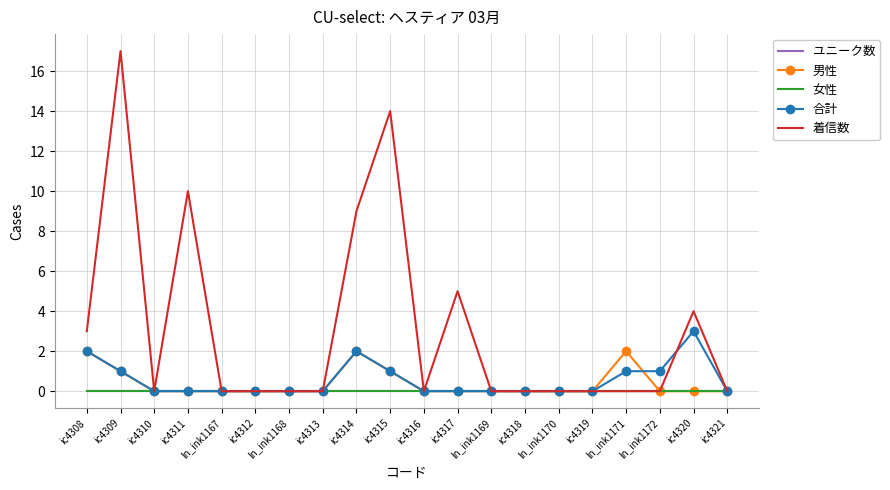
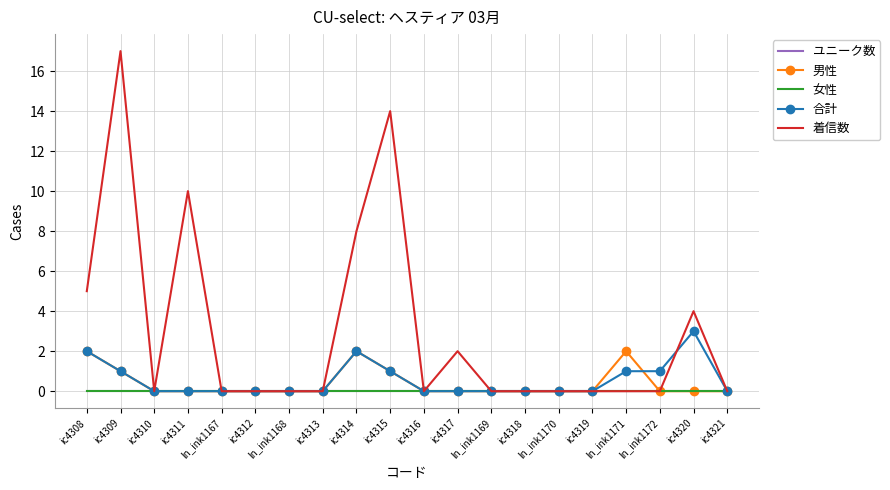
着信数, ic4308: 3 -> 5
着信数, ic4314: 9 -> 8
着信数, ic4317: 5 -> 2
